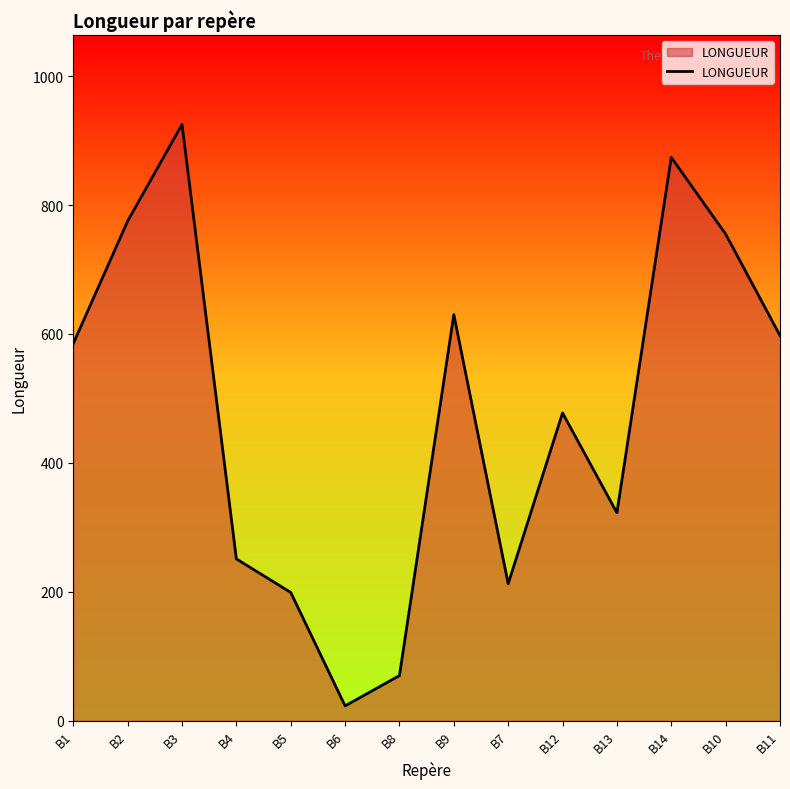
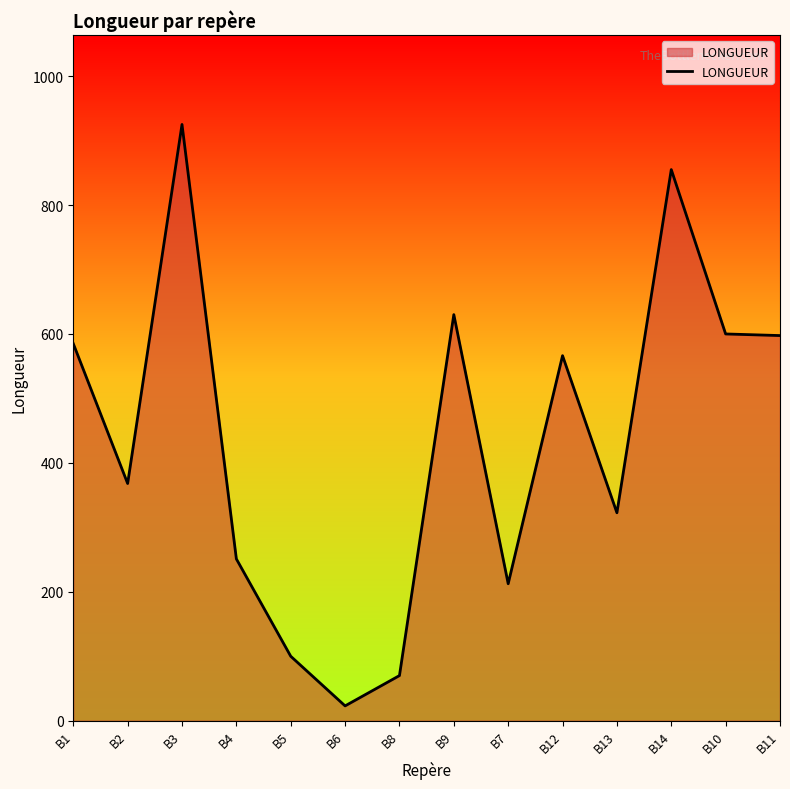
B2: 780 -> 370
B5: 200 -> 100
B12: 480 -> 570
B14: 870 -> 850
B10: 760 -> 600
